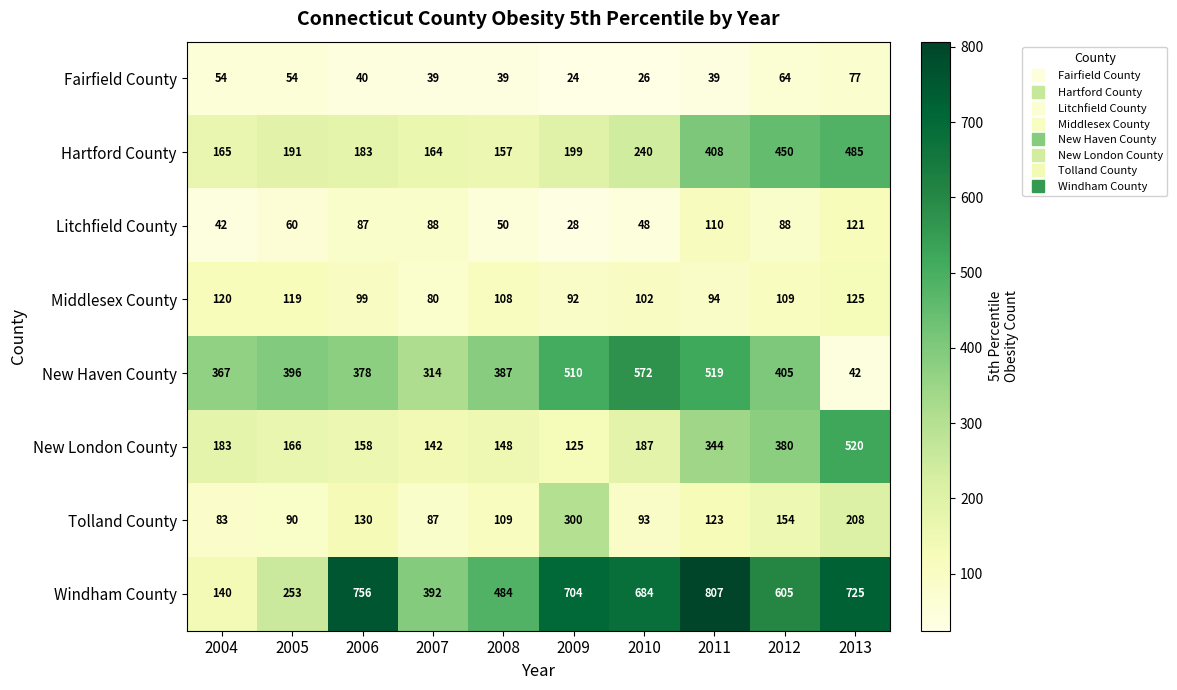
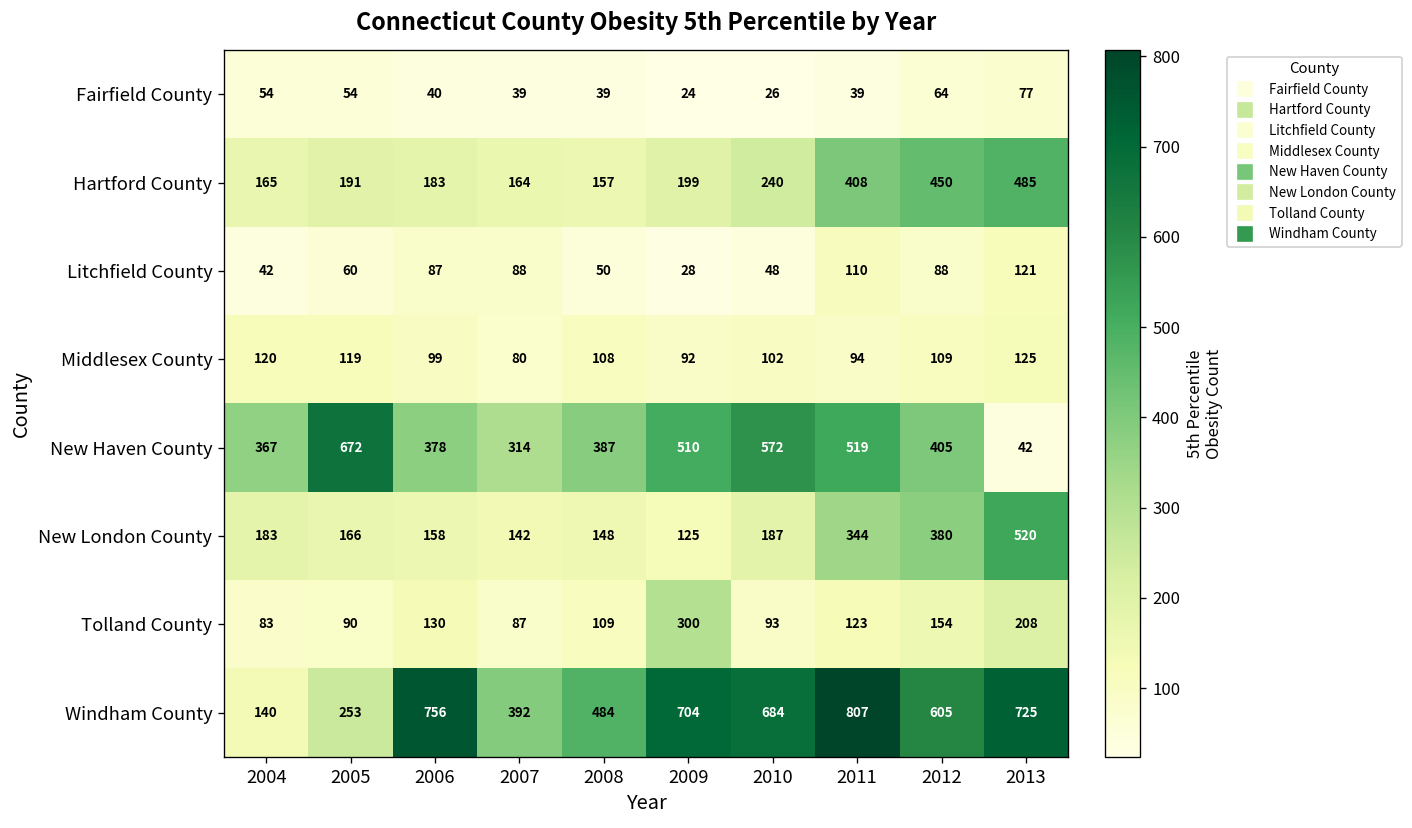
New Haven County, 2005: 396 -> 672
